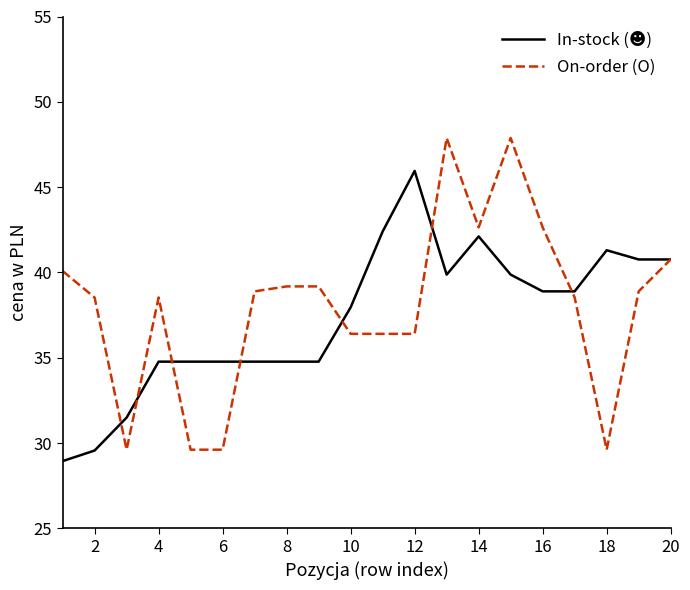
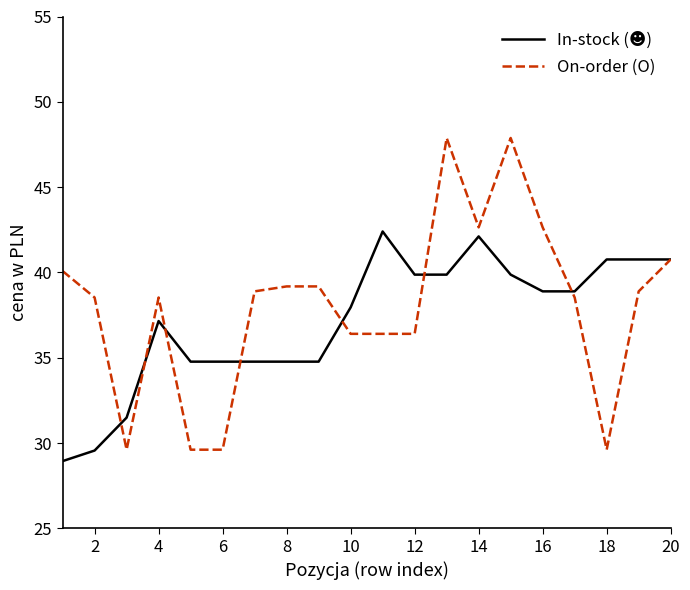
In-stock (☻), 4: 34.8 -> 37.2
In-stock (☻), 12: 46.0 -> 39.9
In-stock (☻), 18: 41.3 -> 40.8
